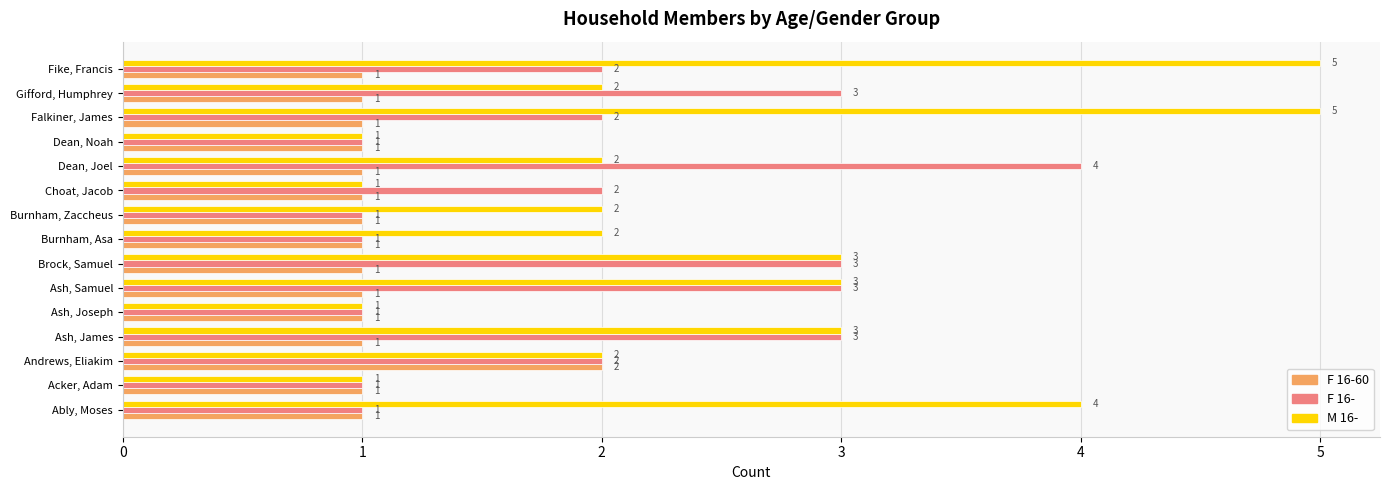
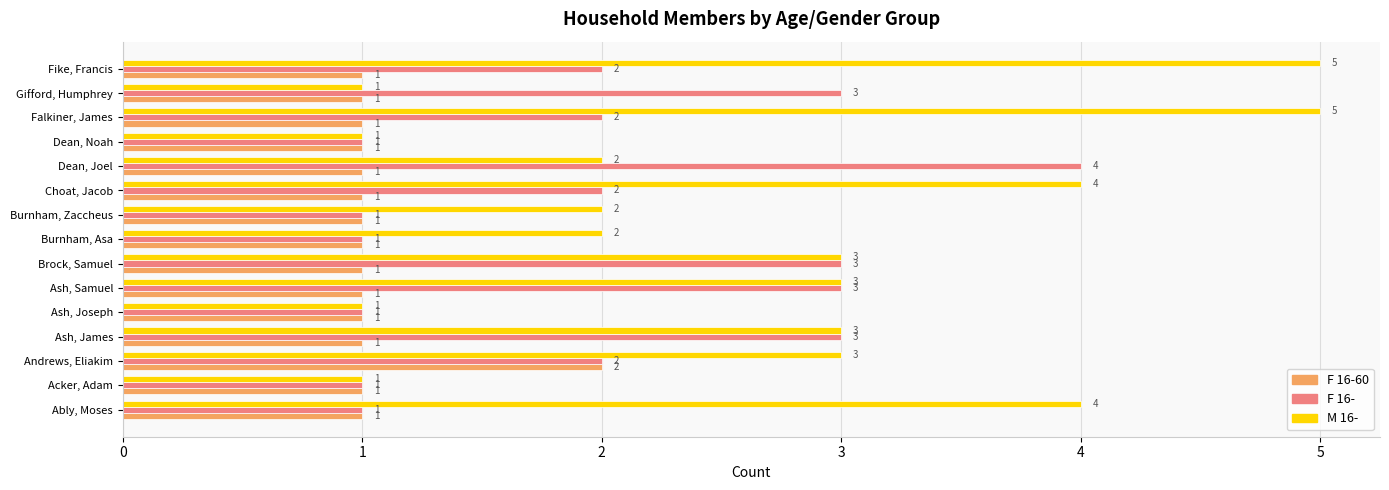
M 16-, Gifford, Humphrey: 2 -> 1
M 16-, Choat, Jacob: 1 -> 4
M 16-, Andrews, Eliakim: 2 -> 3
